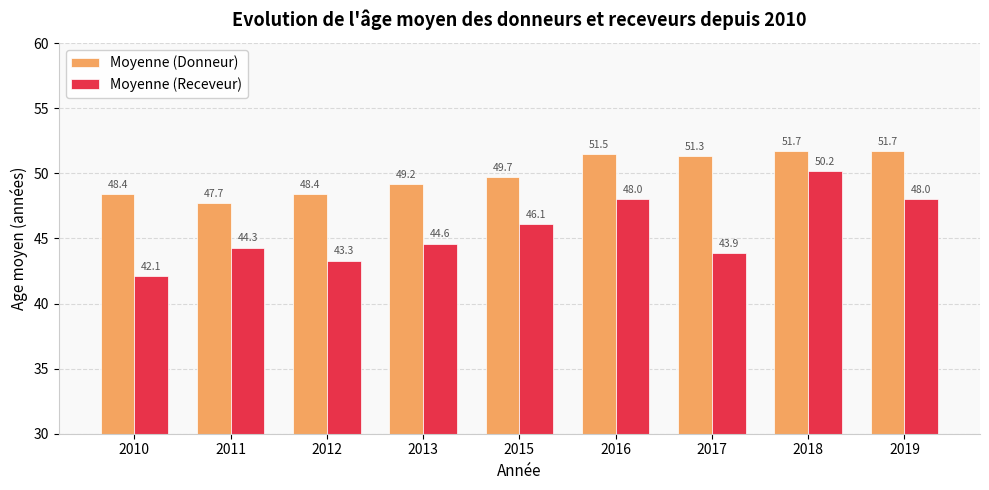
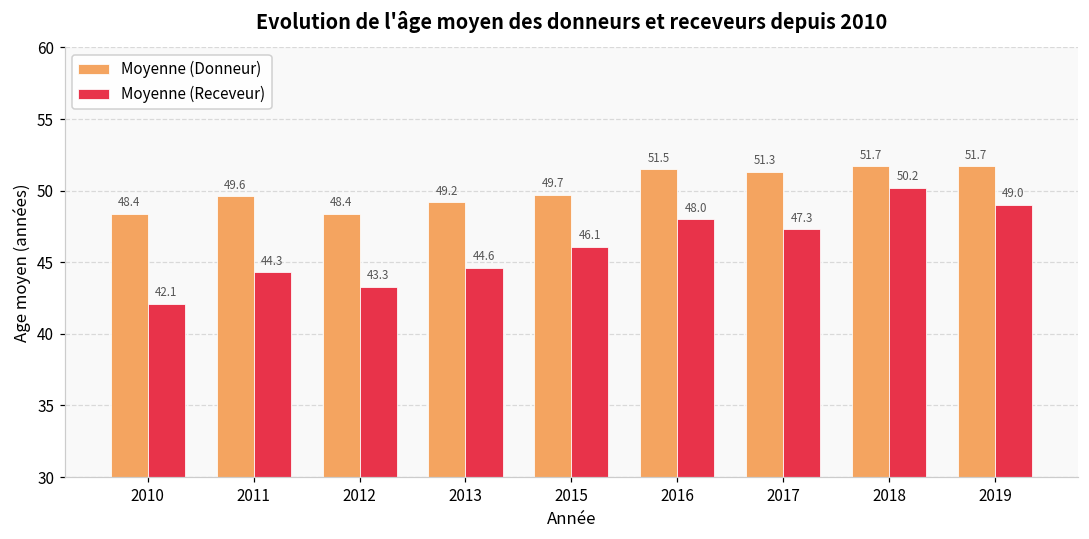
Moyenne (Donneur), 2011: 47.7 -> 49.6
Moyenne (Receveur), 2017: 43.9 -> 47.3
Moyenne (Receveur), 2019: 48.0 -> 49.0
